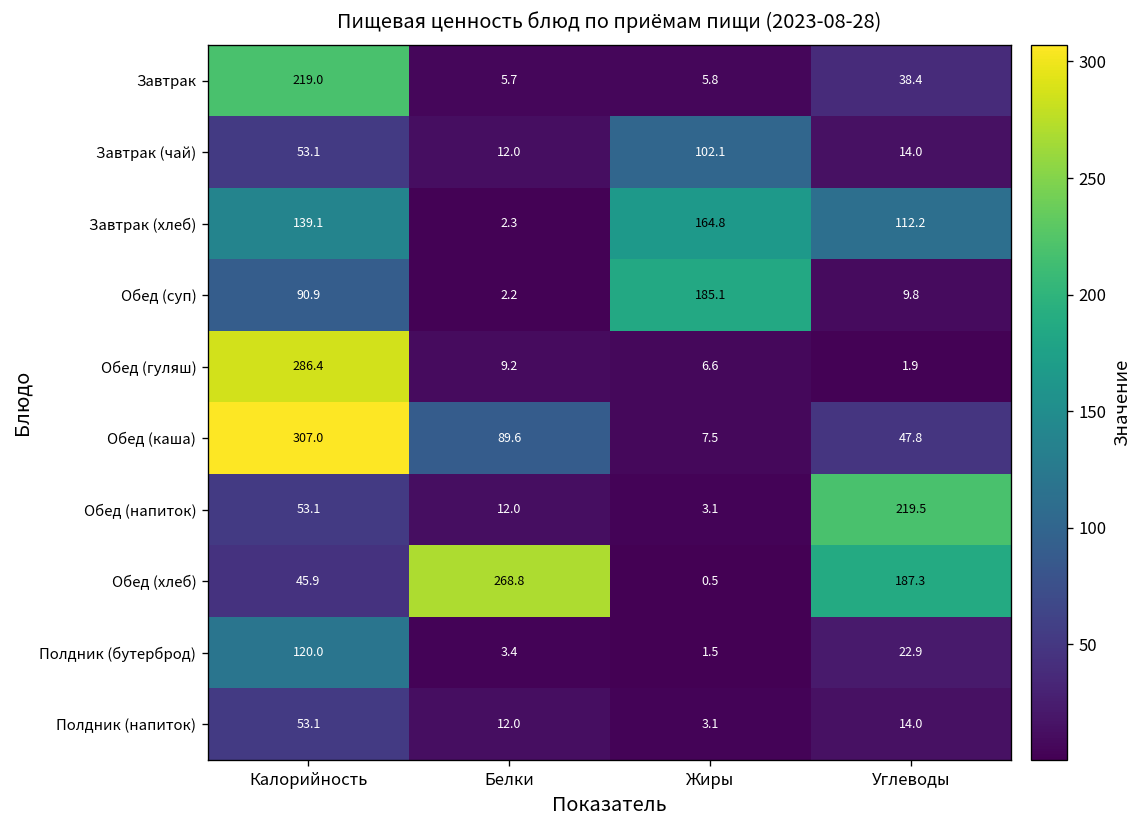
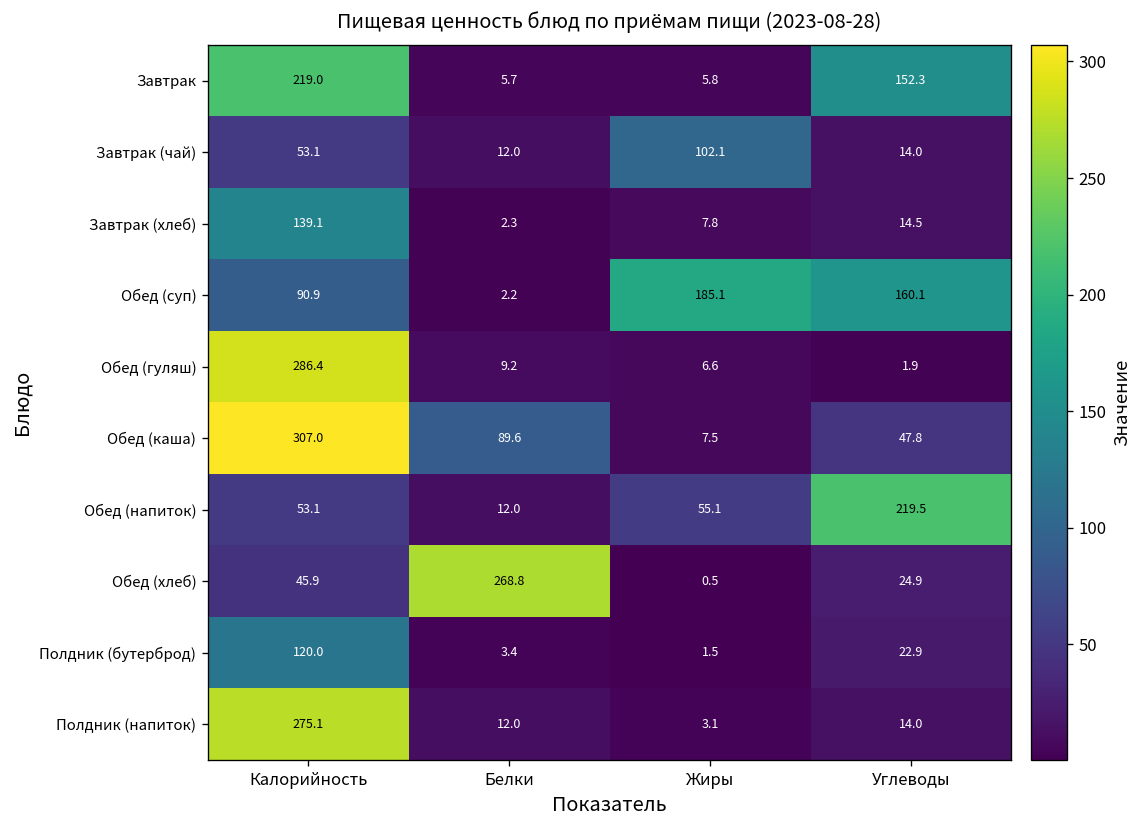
Завтрак, Углеводы: 38.4 -> 152.3
Завтрак (хлеб), Жиры: 164.8 -> 7.8
Завтрак (хлеб), Углеводы: 112.2 -> 14.5
Обед (суп), Углеводы: 9.8 -> 160.1
Обед (напиток), Жиры: 3.1 -> 55.1
Обед (хлеб), Углеводы: 187.3 -> 24.9
Полдник (напиток), Калорийность: 53.1 -> 275.1
